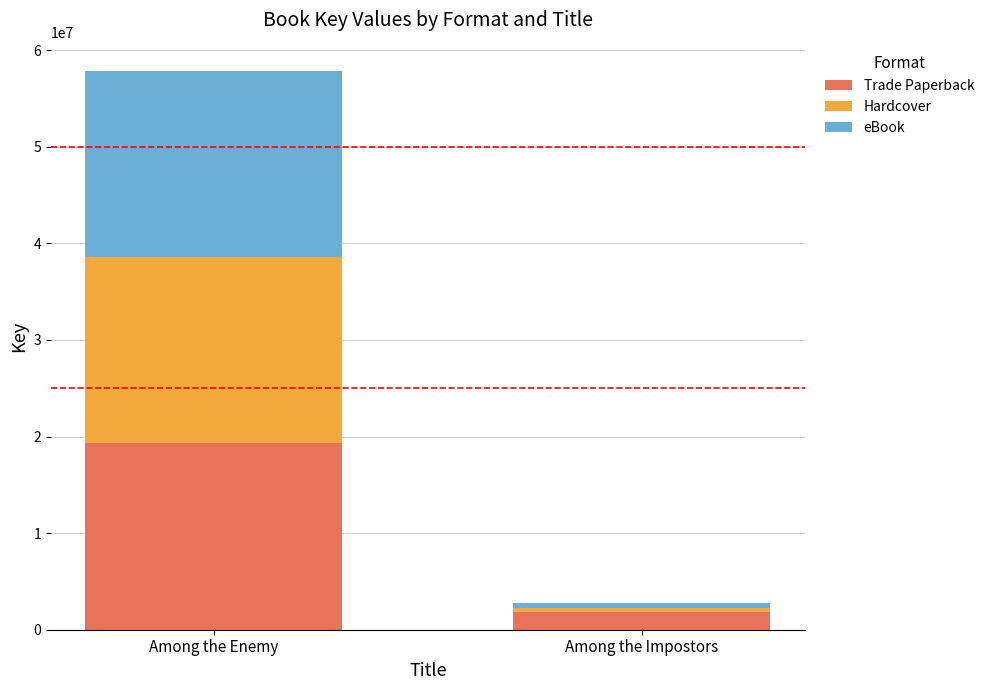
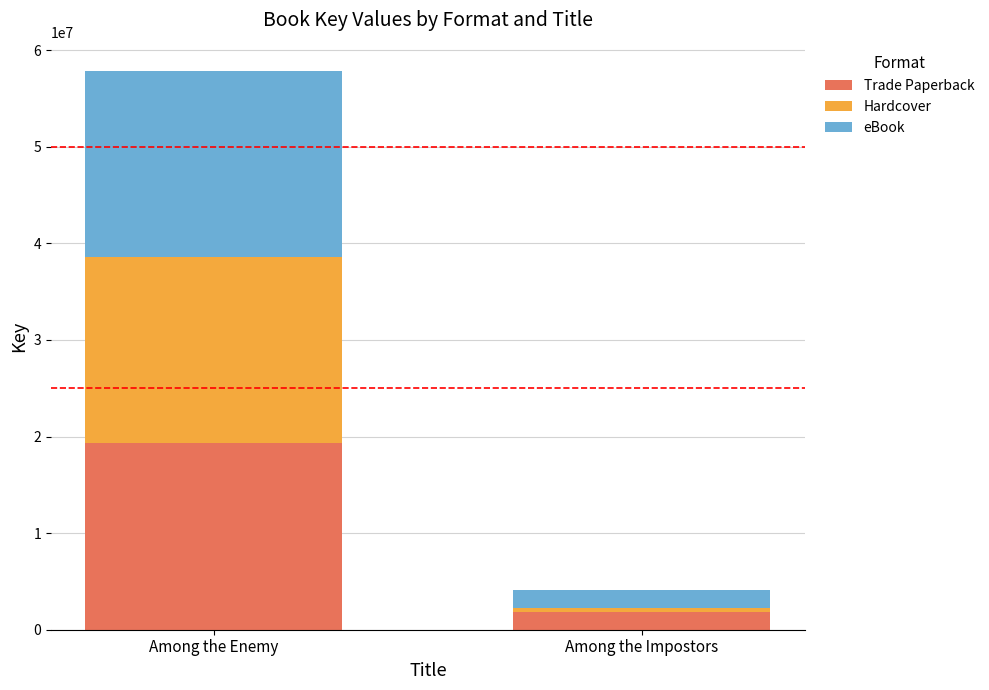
eBook, Among the Impostors: 0 -> 2000000
